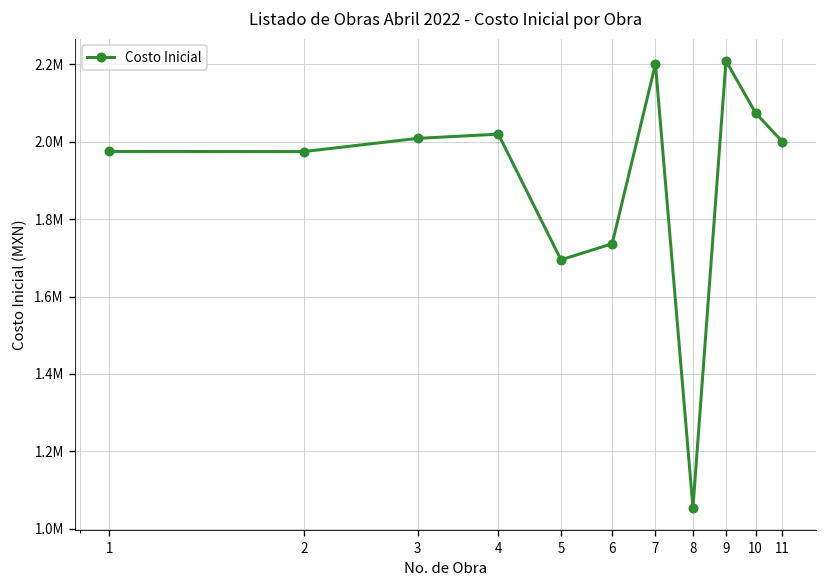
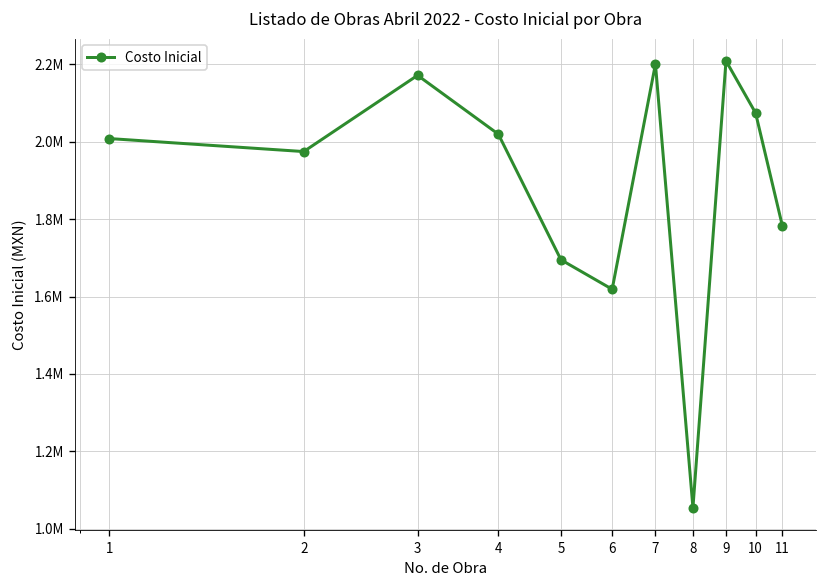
1: 1980000 -> 2010000
3: 2010000 -> 2170000
6: 1740000 -> 1620000
11: 2000000 -> 1780000
